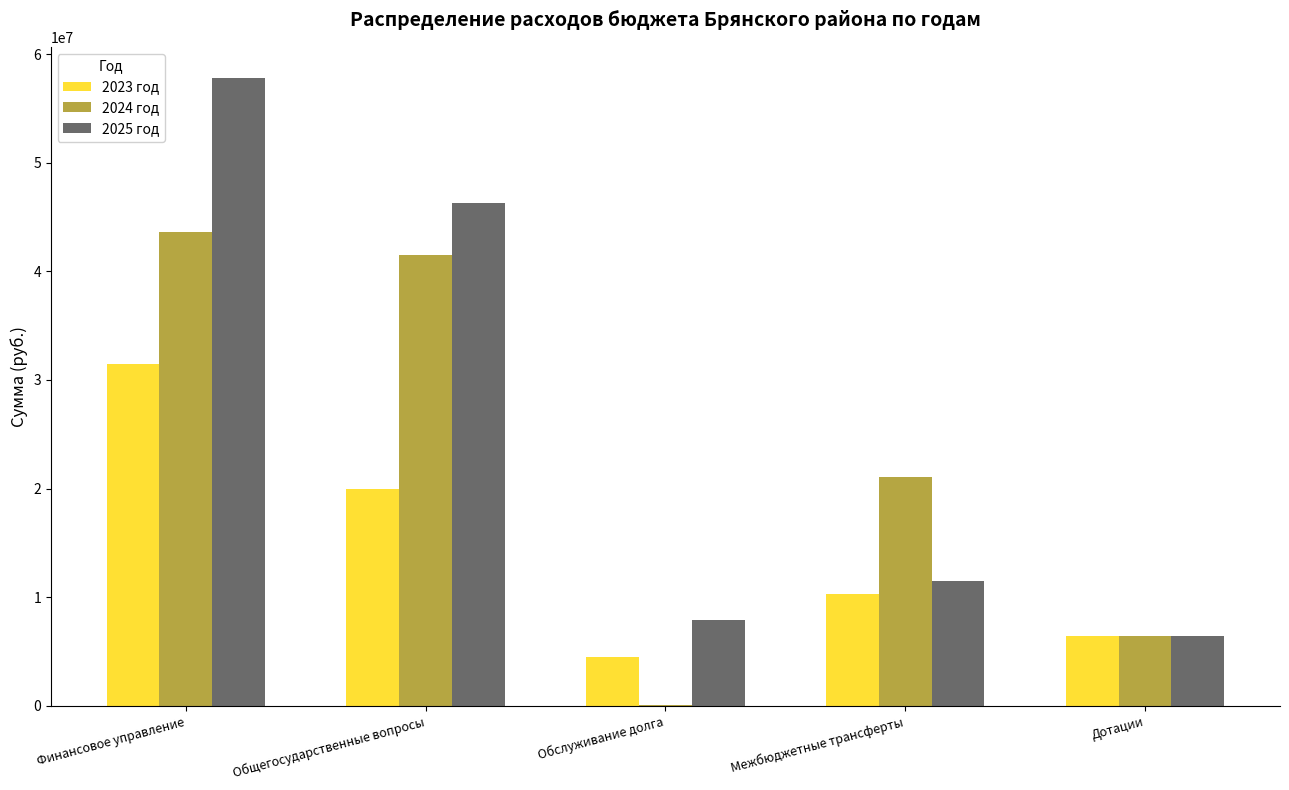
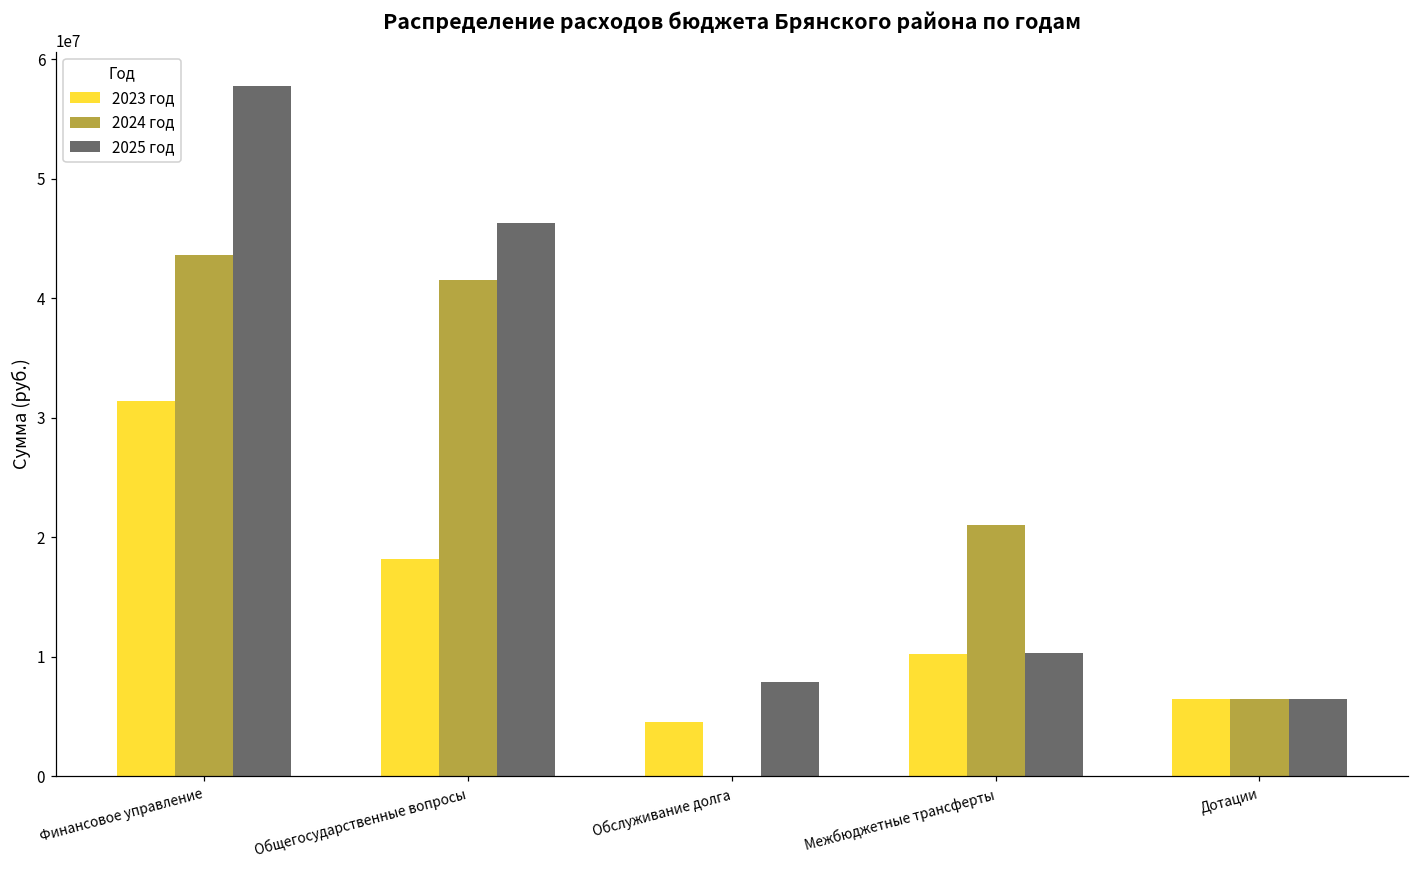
2023 год, Общегосударственные вопросы: 19900000 -> 18200000
2025 год, Межбюджетные трансферты: 11500000 -> 10300000
